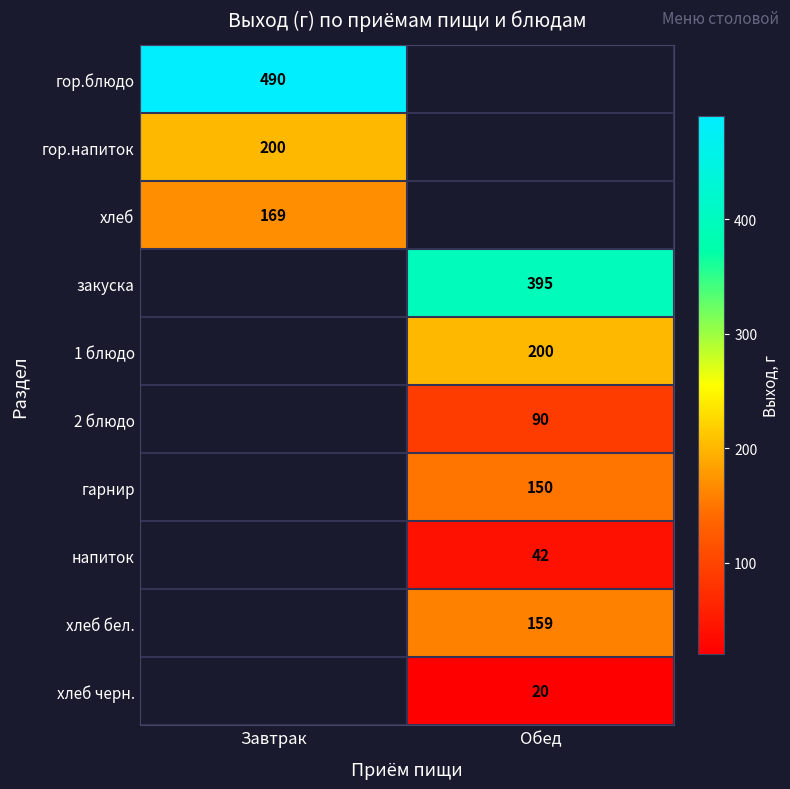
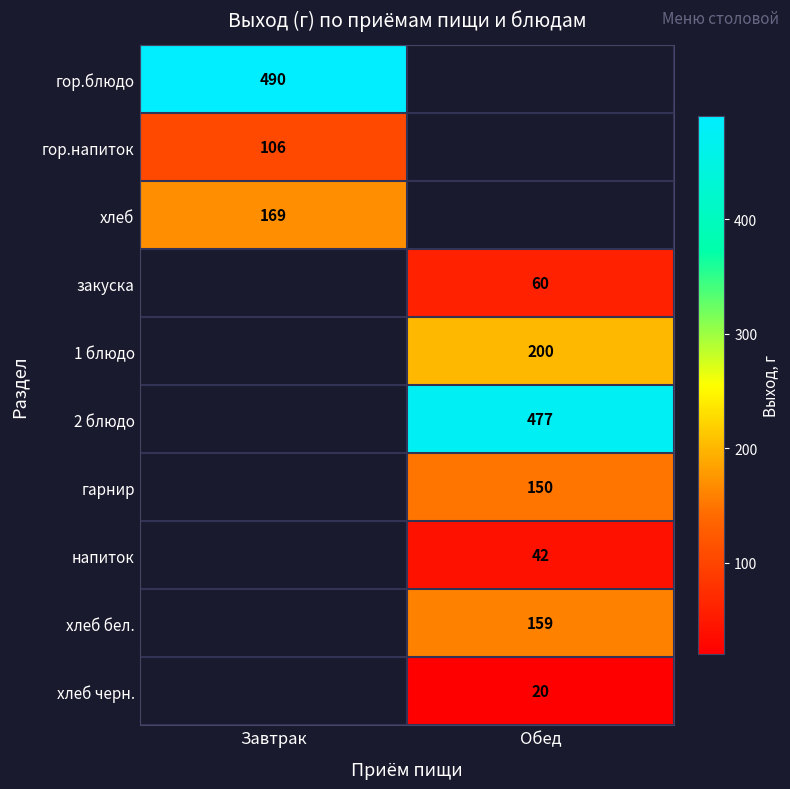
гор.напиток, Завтрак: 200 -> 106
закуска, Обед: 395 -> 60
2 блюдо, Обед: 90 -> 477
